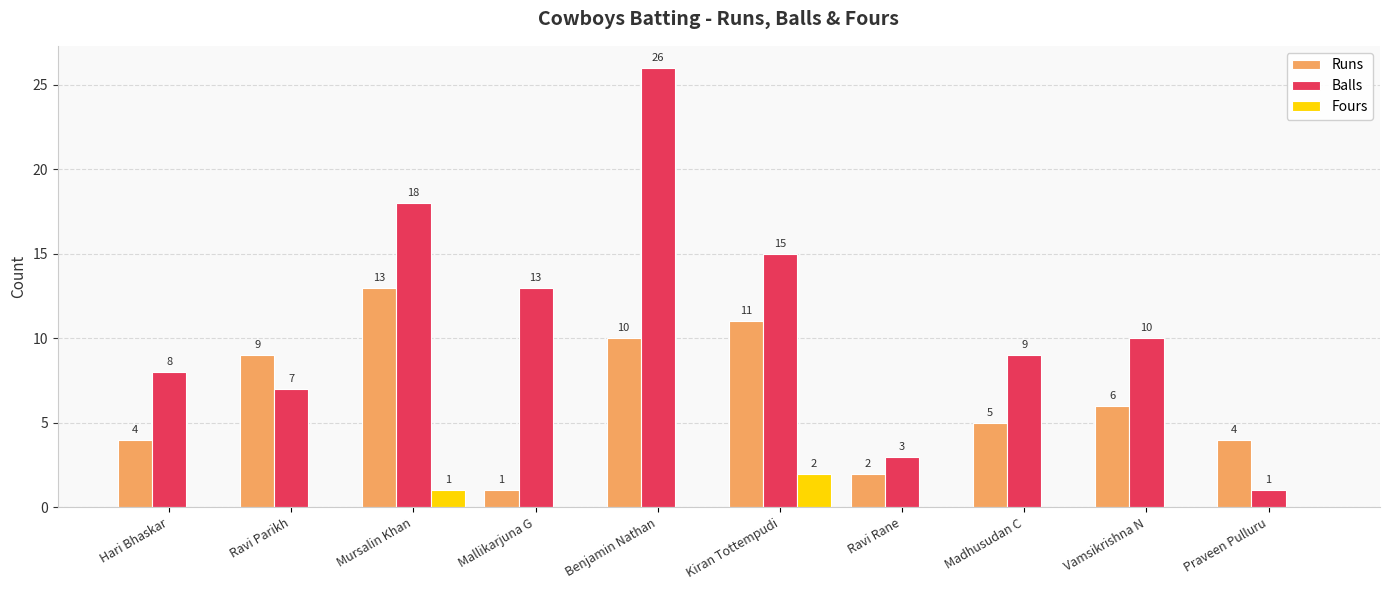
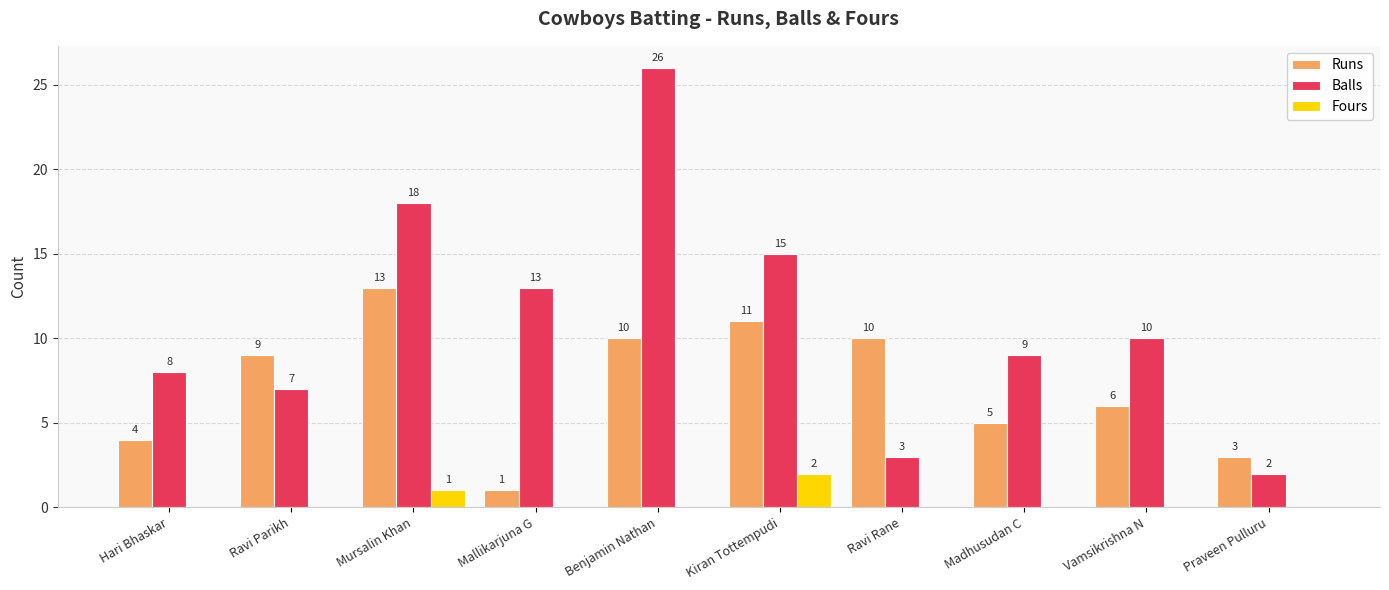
Runs, Ravi Rane: 2 -> 10
Runs, Praveen Pulluru: 4 -> 3
Balls, Praveen Pulluru: 1 -> 2
